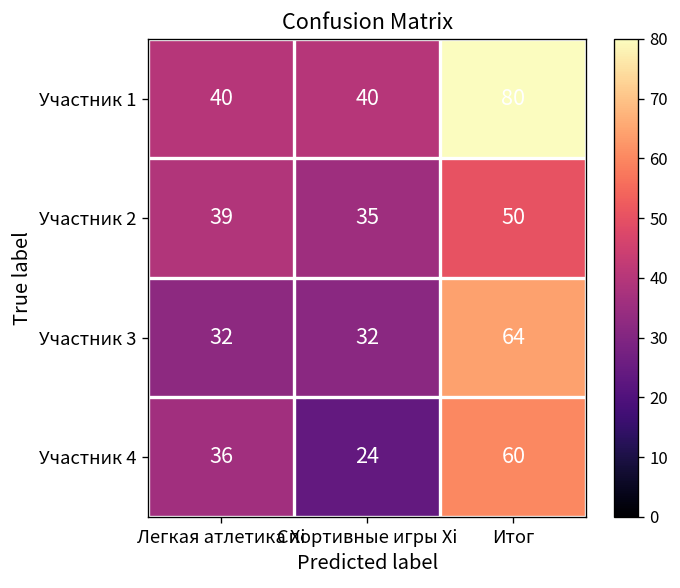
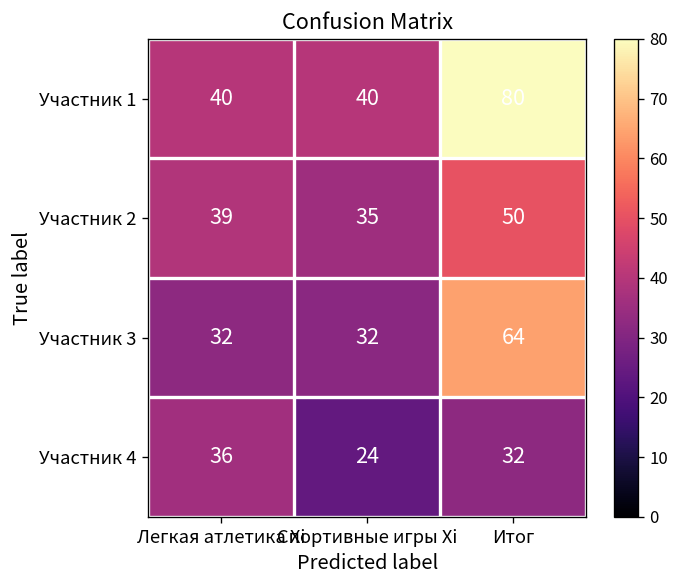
Участник 4, Итог: 60 -> 32
